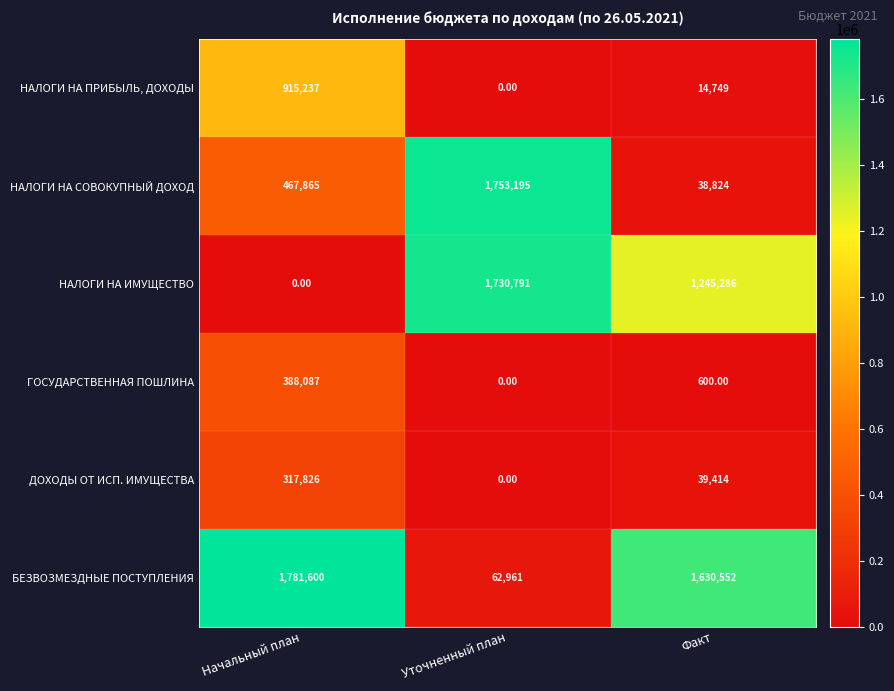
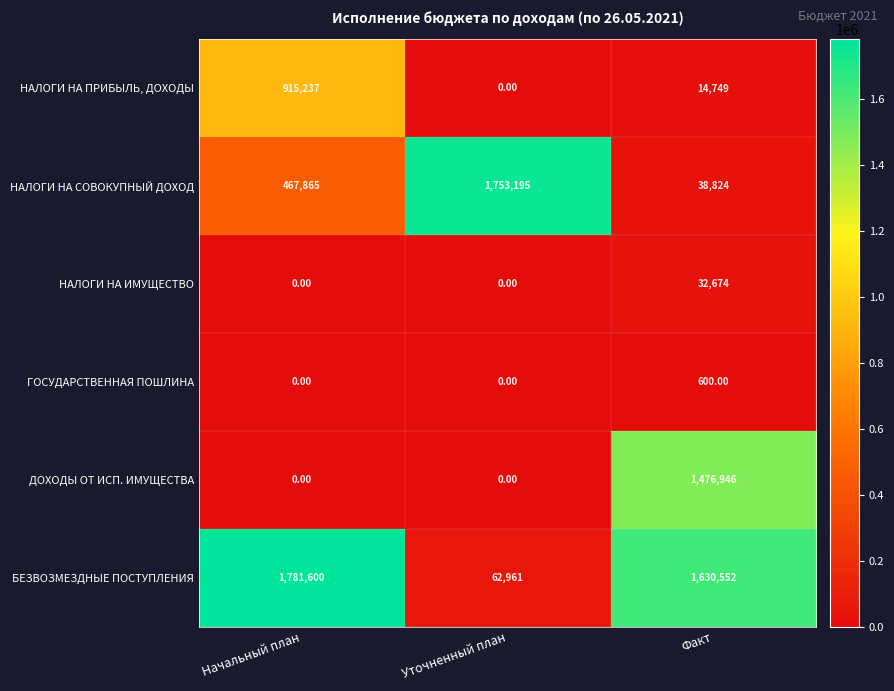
НАЛОГИ НА ИМУЩЕСТВО, Уточненный план: 1,730,791 -> 0.00
НАЛОГИ НА ИМУЩЕСТВО, Факт: 1,245,286 -> 32,674
ГОСУДАРСТВЕННАЯ ПОШЛИНА, Начальный план: 388,087 -> 0.00
ДОХОДЫ ОТ ИСП. ИМУЩЕСТВА, Начальный план: 317,826 -> 0.00
ДОХОДЫ ОТ ИСП. ИМУЩЕСТВА, Факт: 39,414 -> 1,476,946
